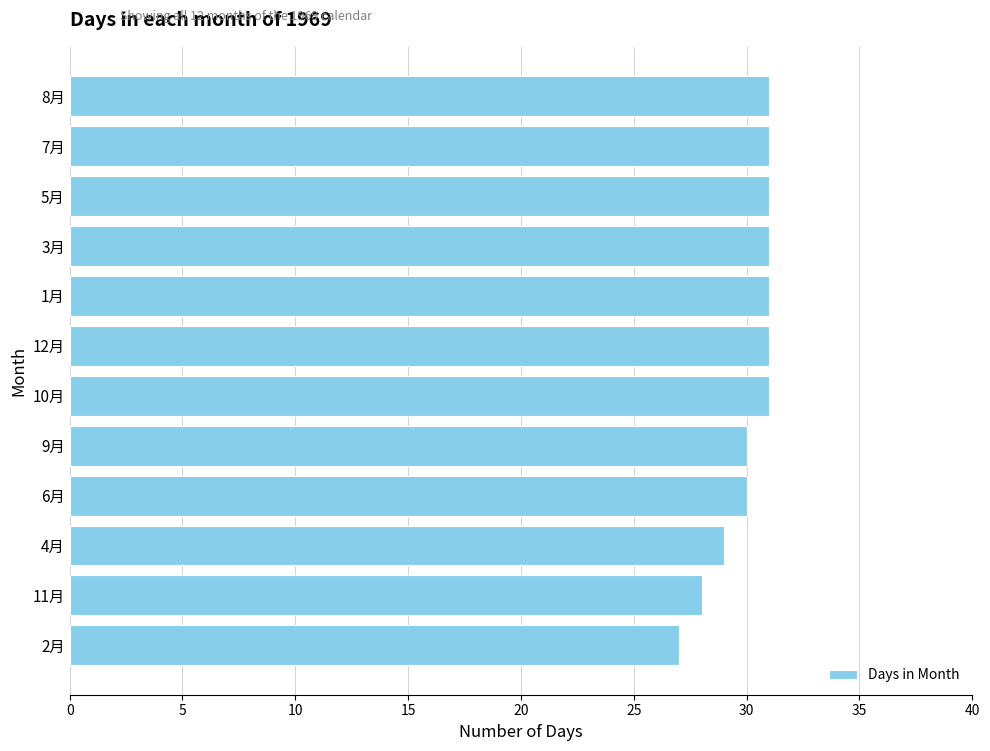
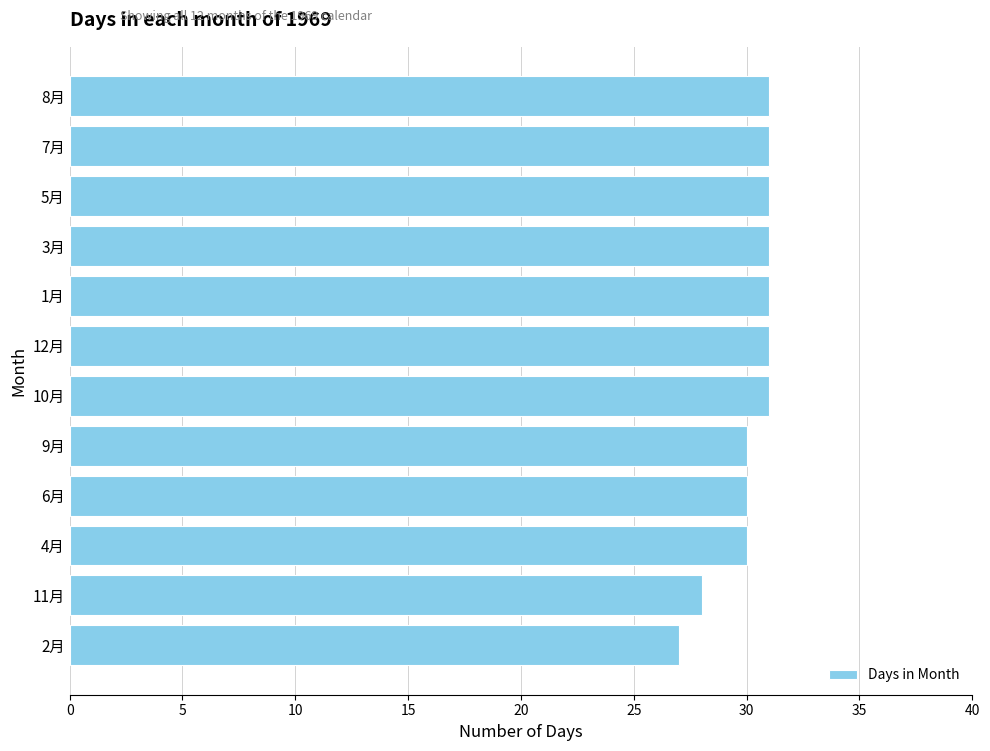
4月: 29 -> 30
